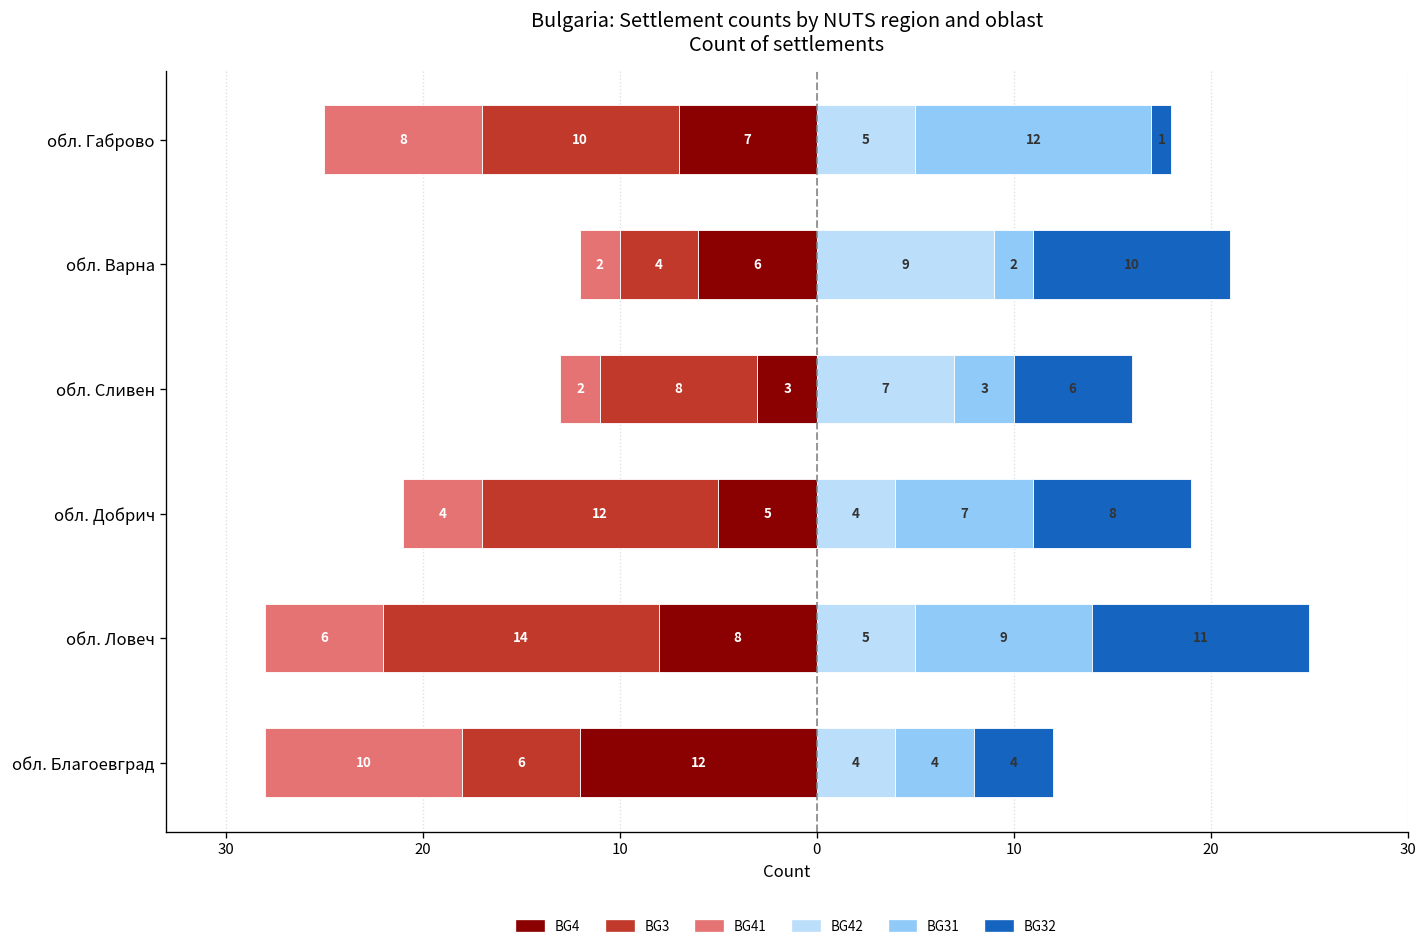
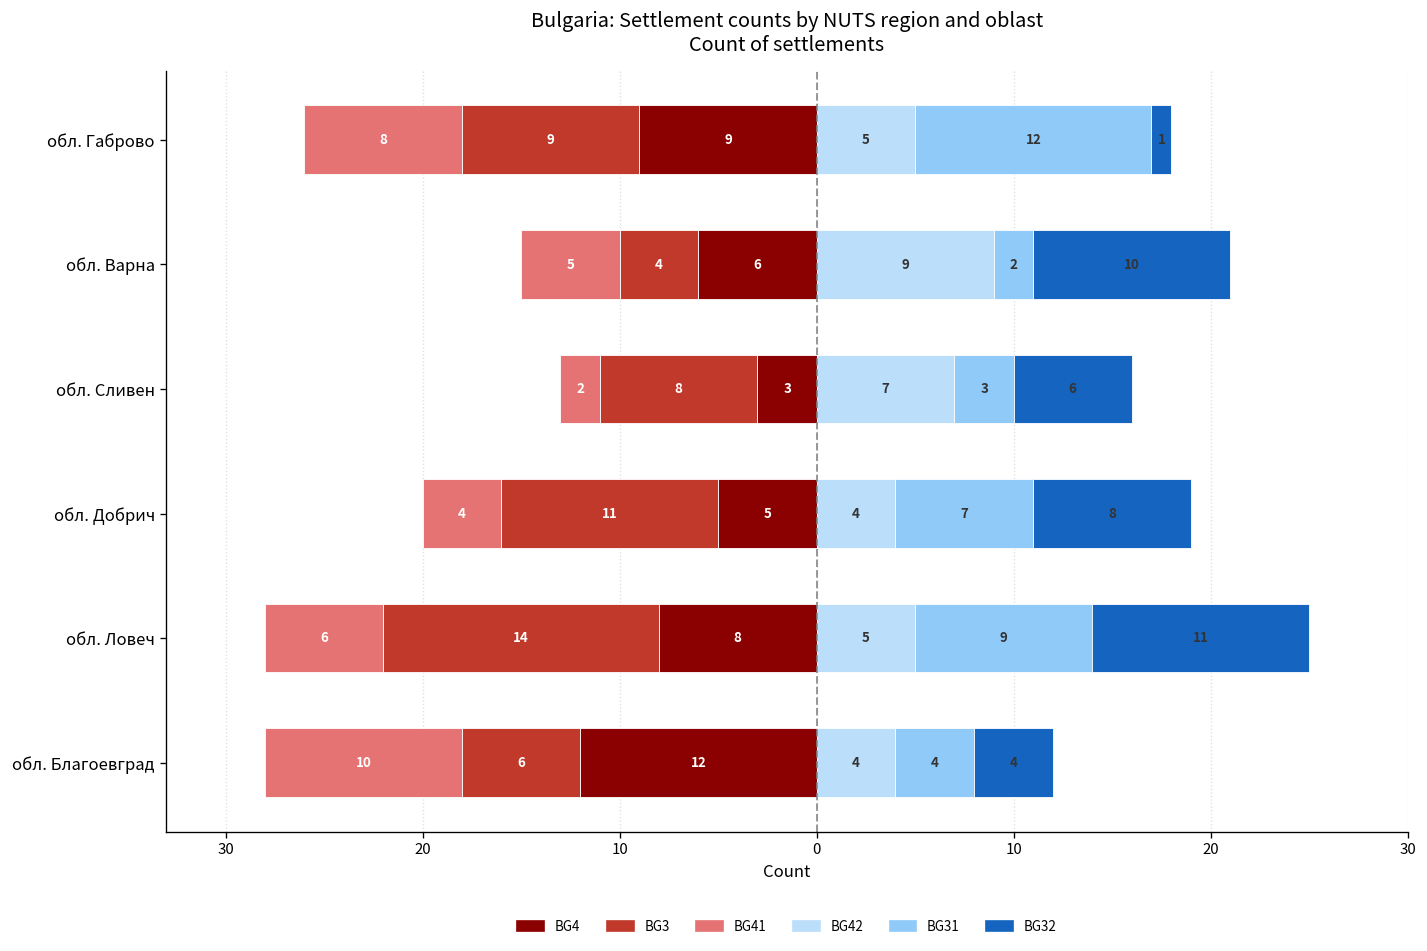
BG4, обл. Габрово: 7 -> 9
BG3, обл. Габрово: 10 -> 9
BG41, обл. Варна: 2 -> 5
BG3, обл. Добрич: 12 -> 11
